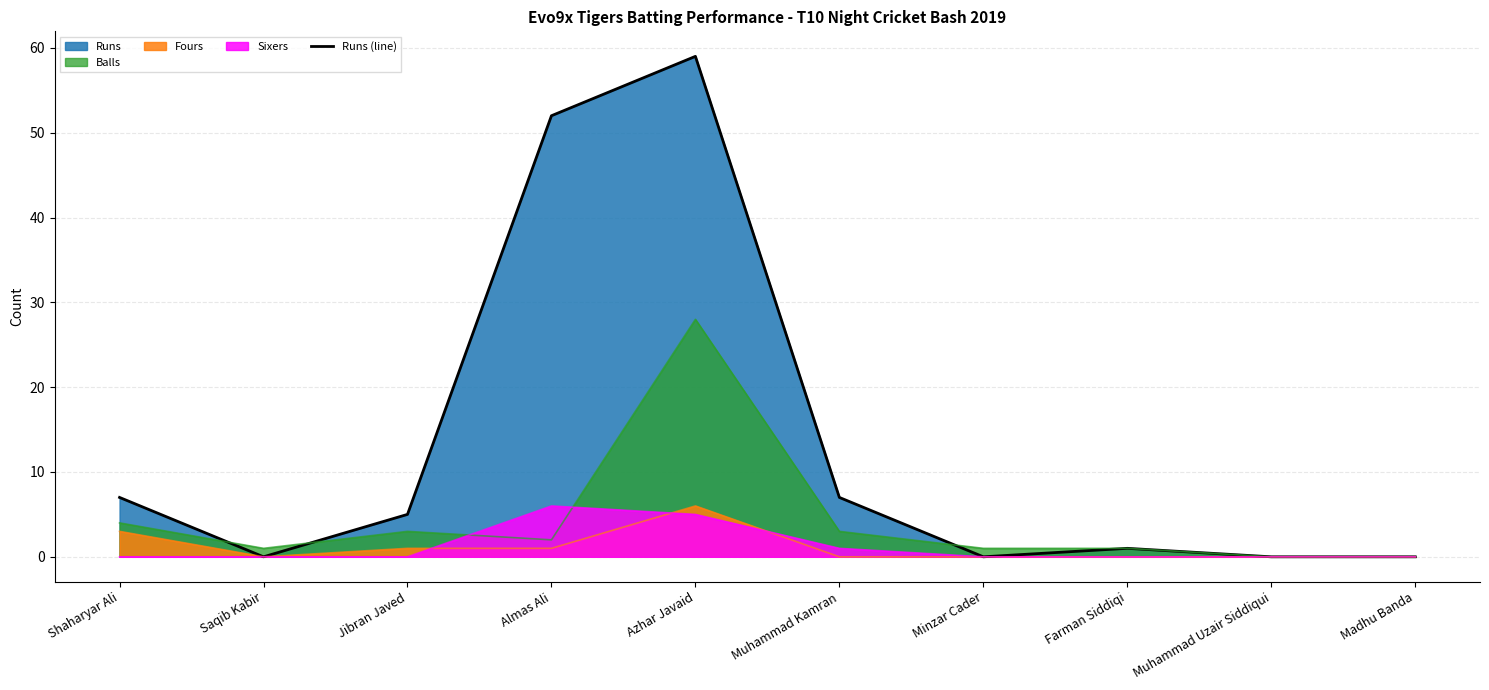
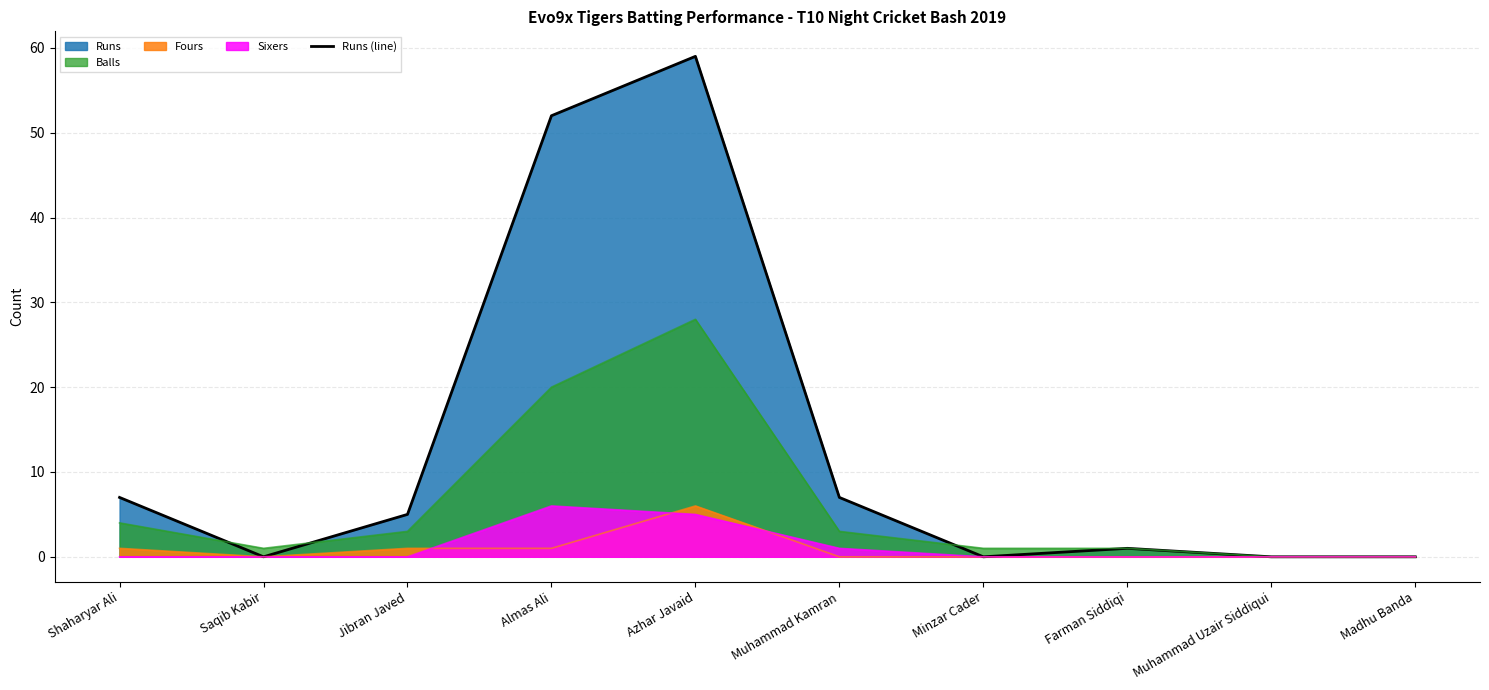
Fours, Shaharyar Ali: 3 -> 1
Balls, Almas Ali: 2 -> 20
